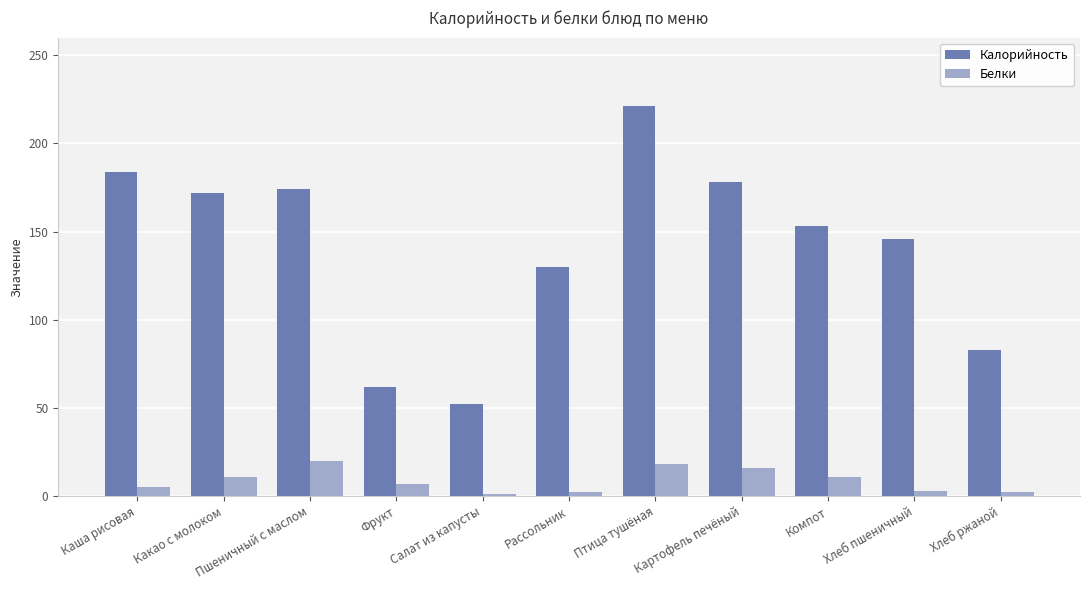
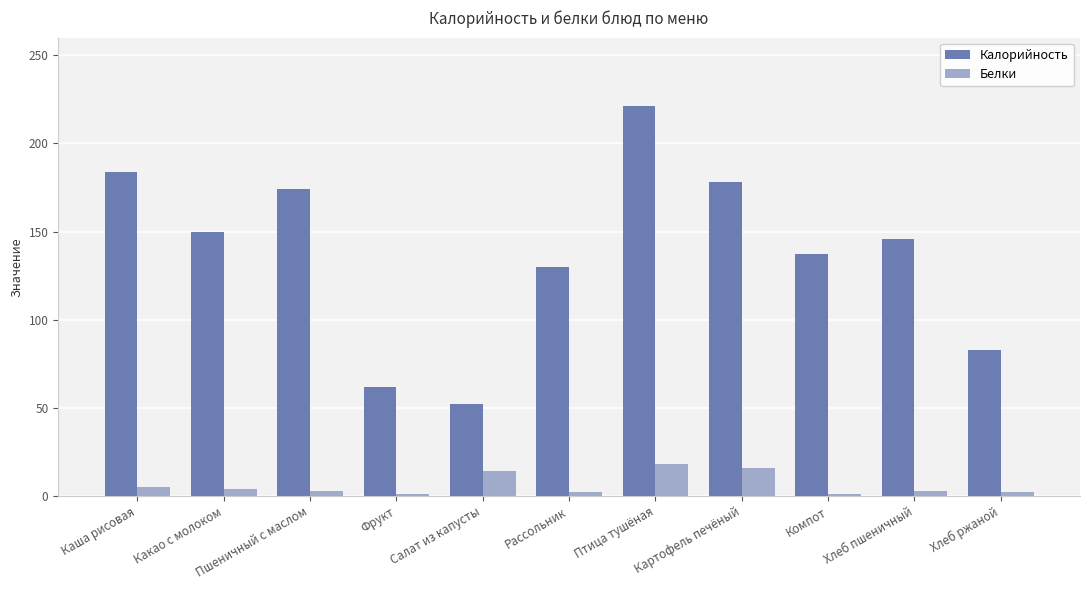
Калорийность, Какао с молоком: 172 -> 150
Белки, Какао с молоком: 11 -> 4
Белки, Пшеничный с маслом: 20 -> 3
Белки, Фрукт: 7 -> 1
Белки, Салат из капусты: 1 -> 14
Калорийность, Компот: 153 -> 137
Белки, Компот: 11 -> 1
